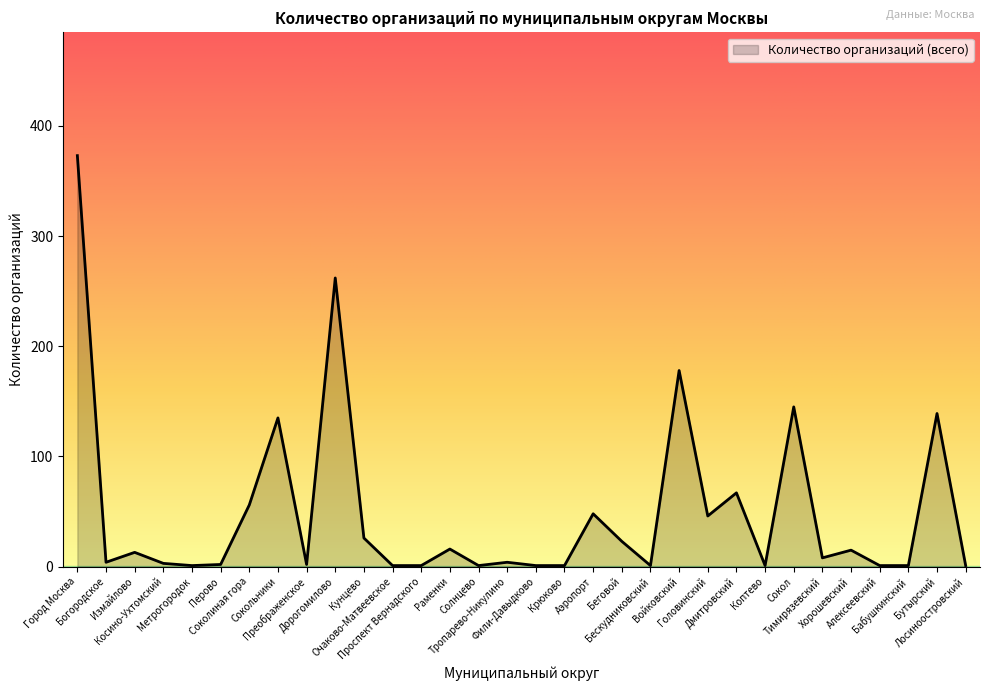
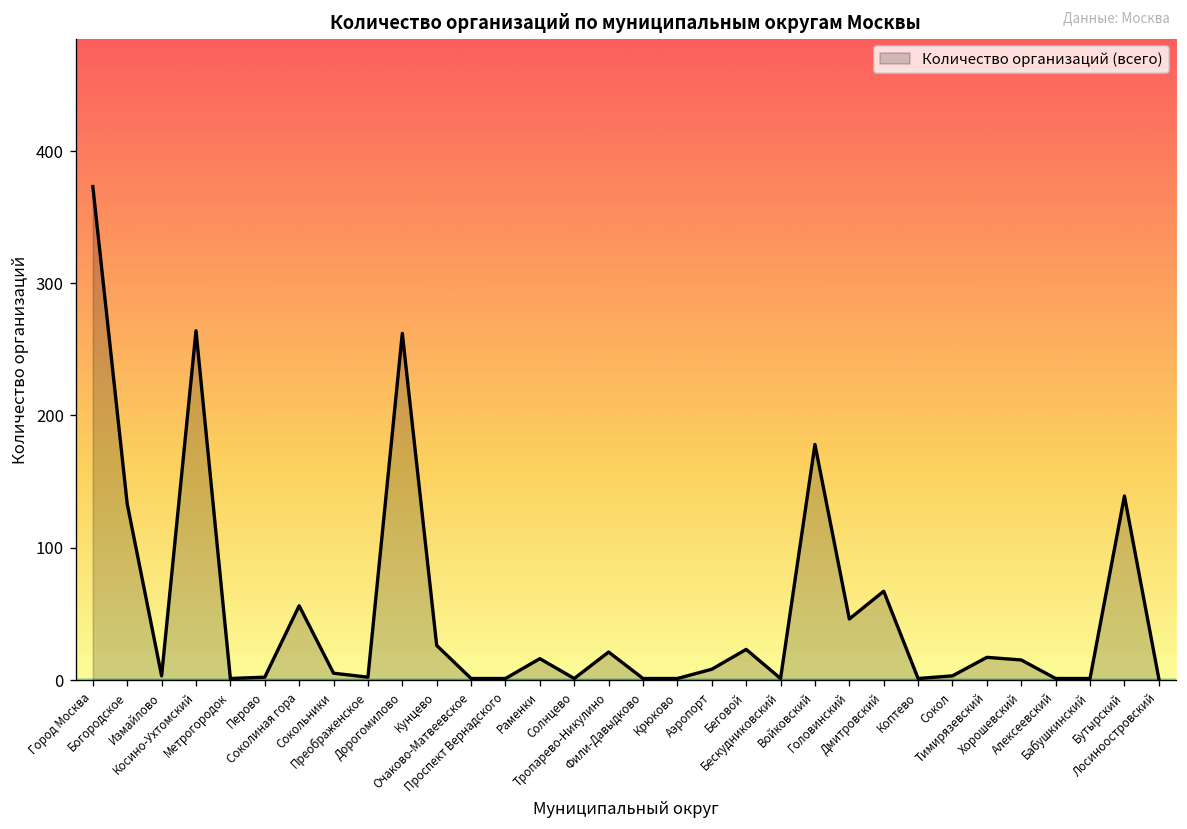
Богородское: 4 -> 133
Измайлово: 13 -> 3
Косино-Ухтомский: 3 -> 264
Сокольники: 135 -> 5
Тропарево-Никулино: 4 -> 21
Аэропорт: 48 -> 8
Сокол: 145 -> 3
Тимирязевский: 8 -> 17
